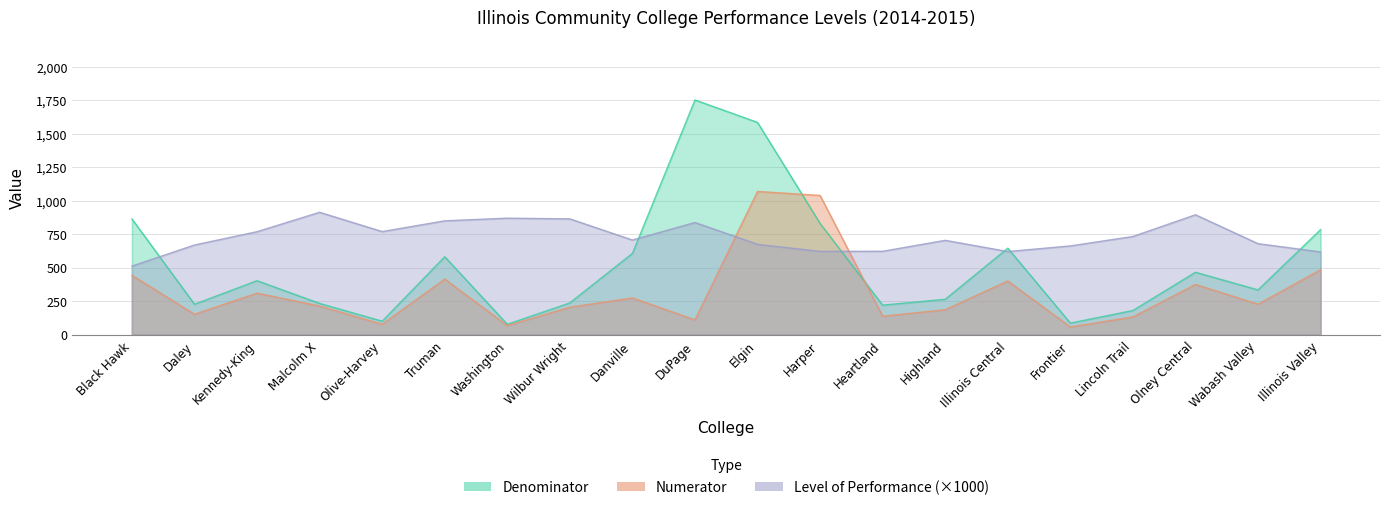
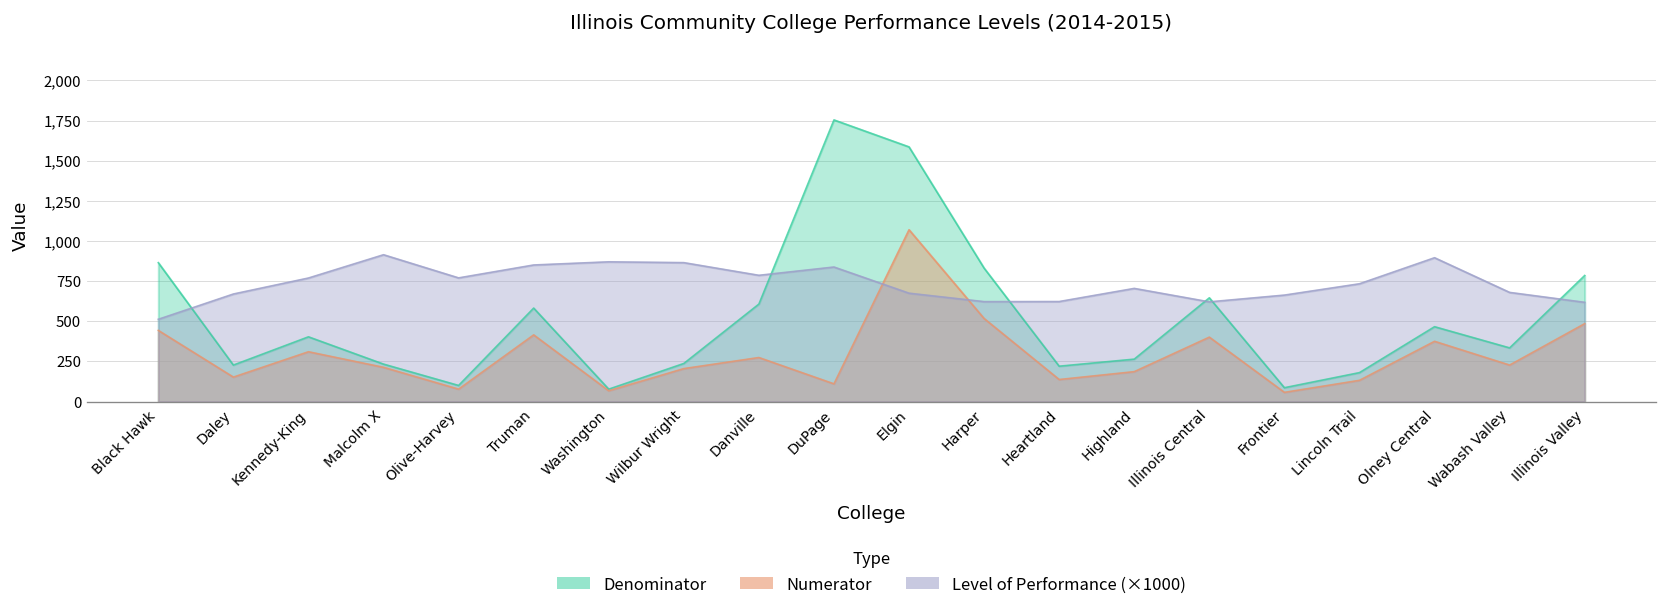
Level of Performance (×1000), Danville: 710 -> 790
Numerator, Harper: 1,040 -> 520
